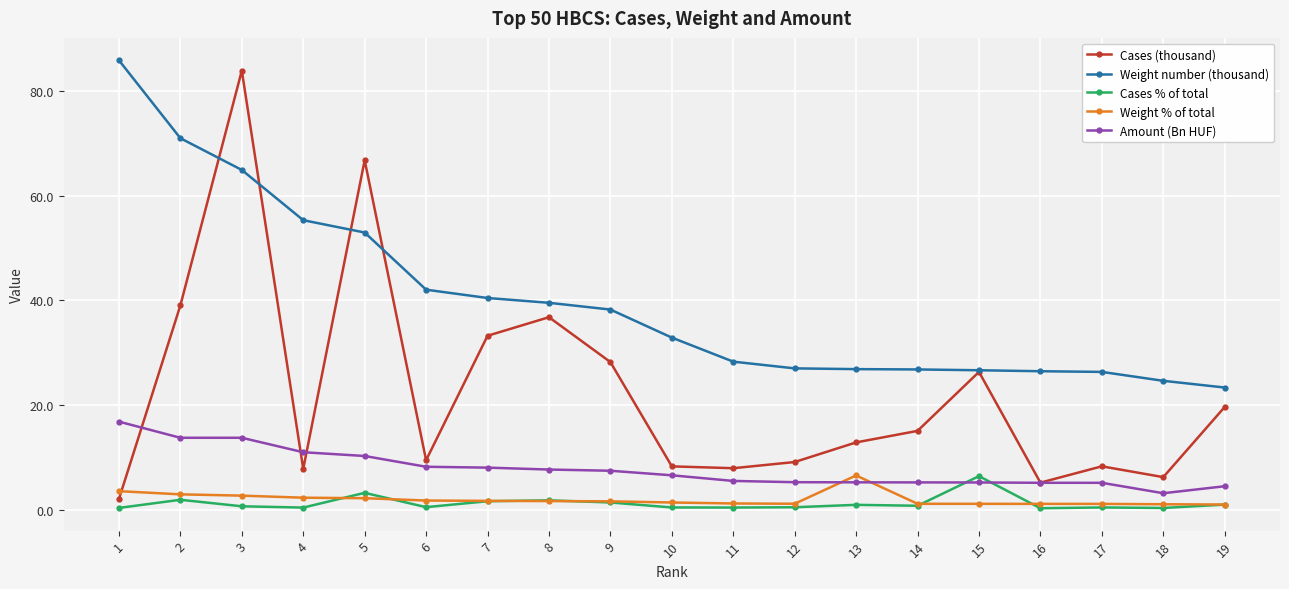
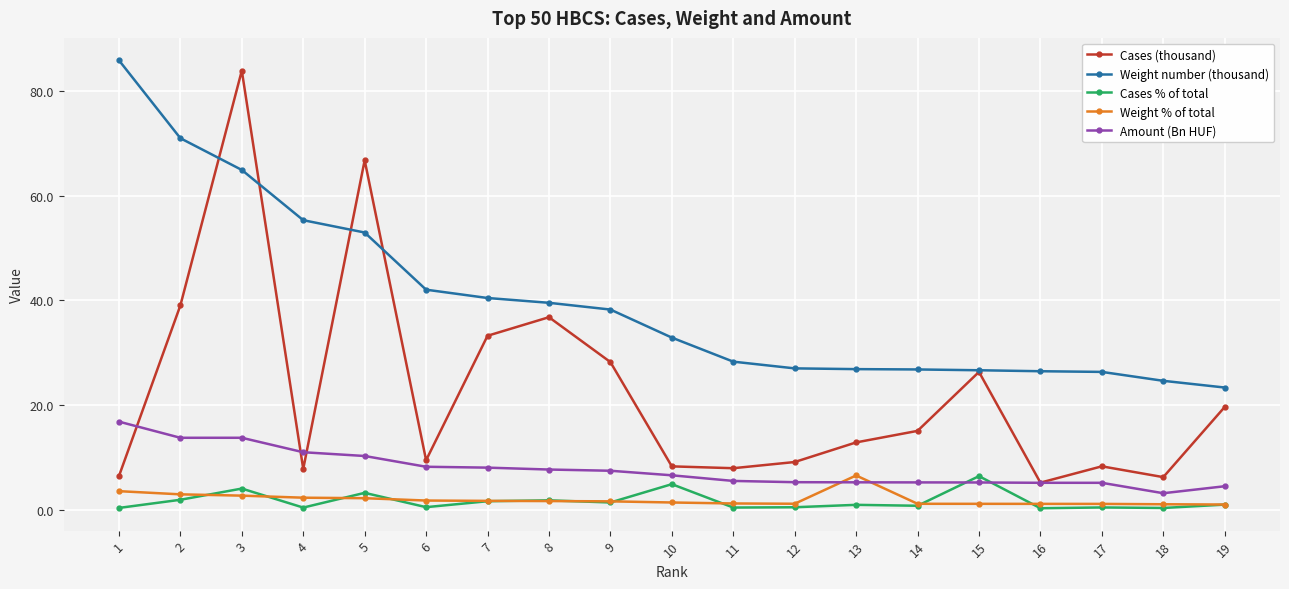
Cases (thousand), 1: 2 -> 6
Cases % of total, 3: 1 -> 4
Cases % of total, 10: 0 -> 5
